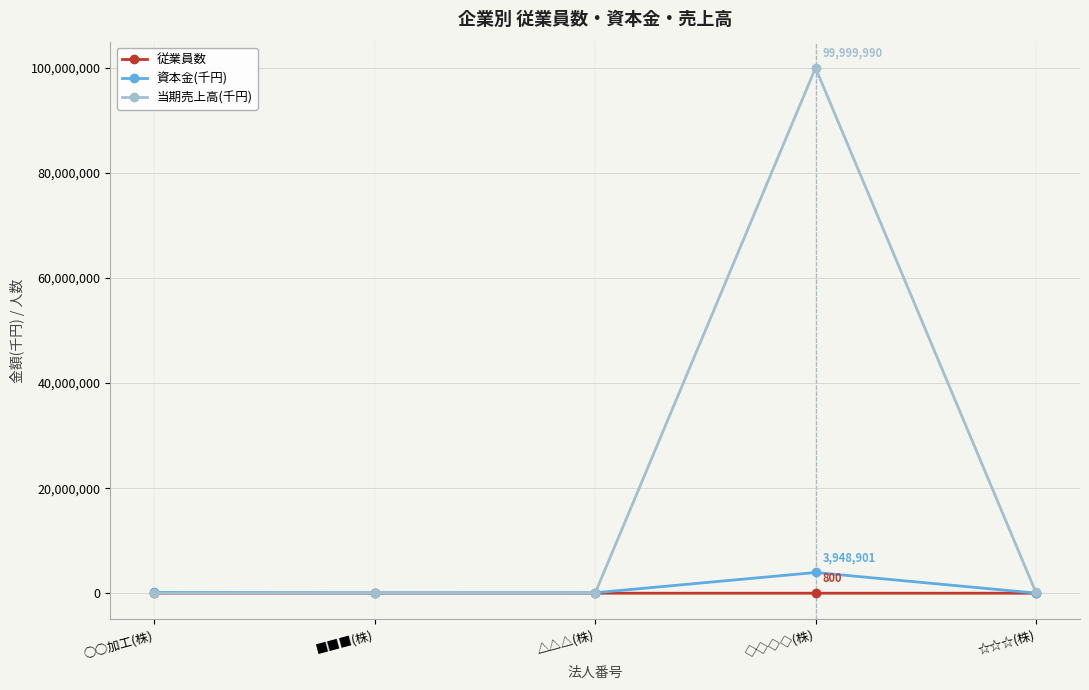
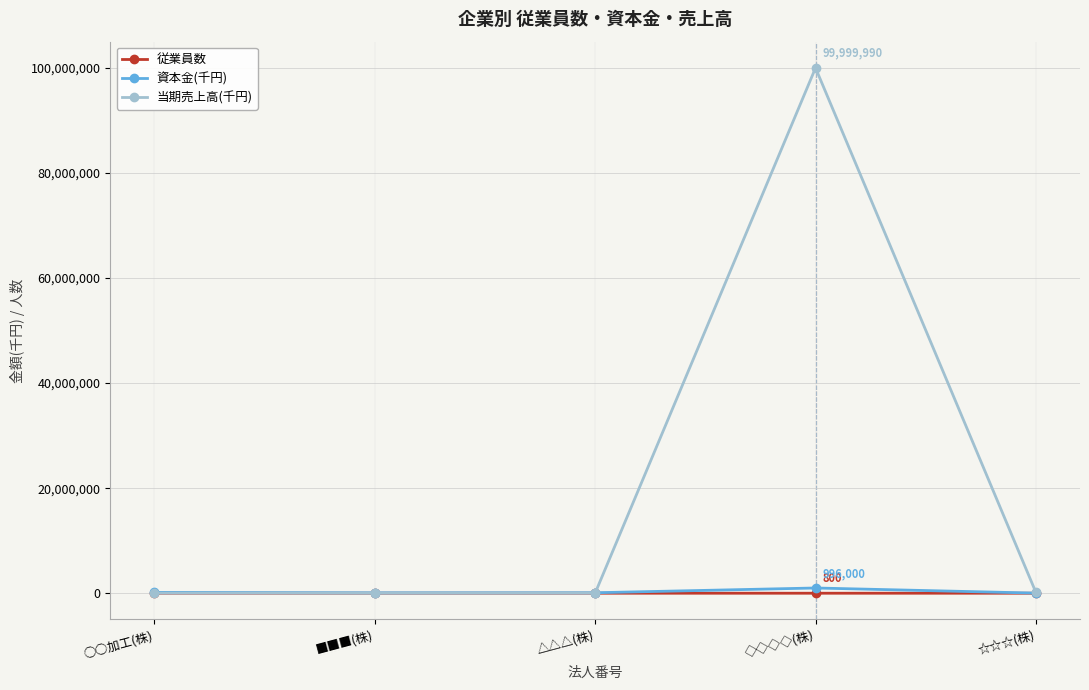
資本金(千円), ◇◇◇◇(株): 3,948,901 -> 996,000
